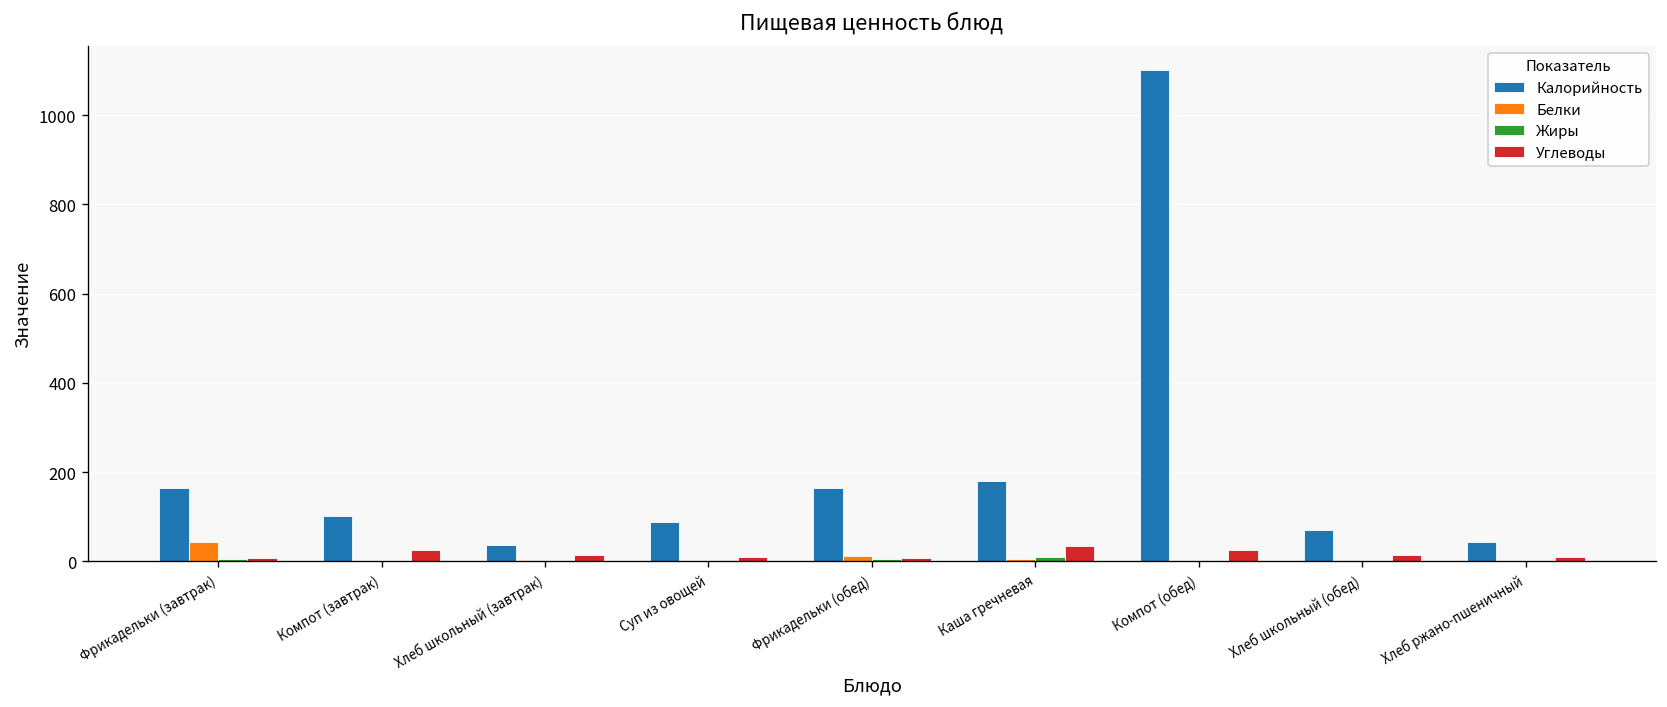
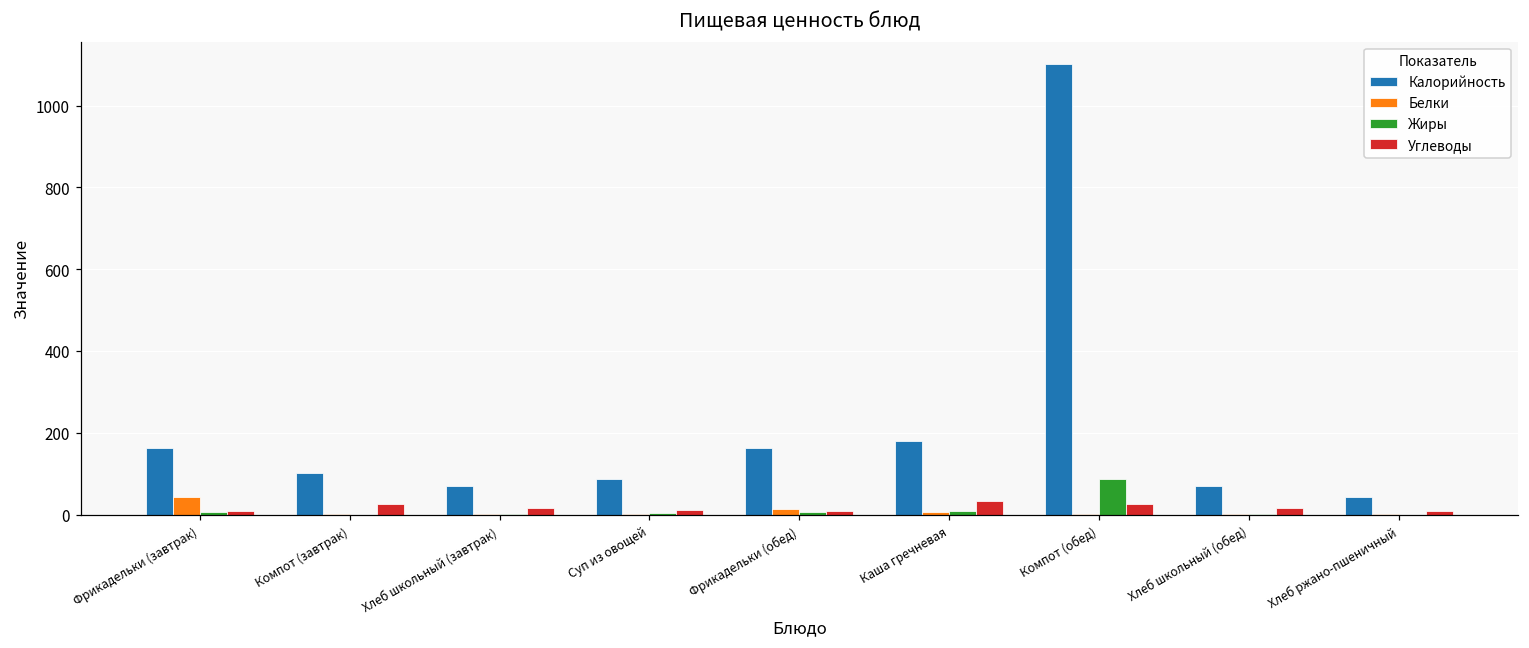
Калорийность, Хлеб школьный (завтрак): 40 -> 70
Жиры, Компот (обед): 0 -> 90
